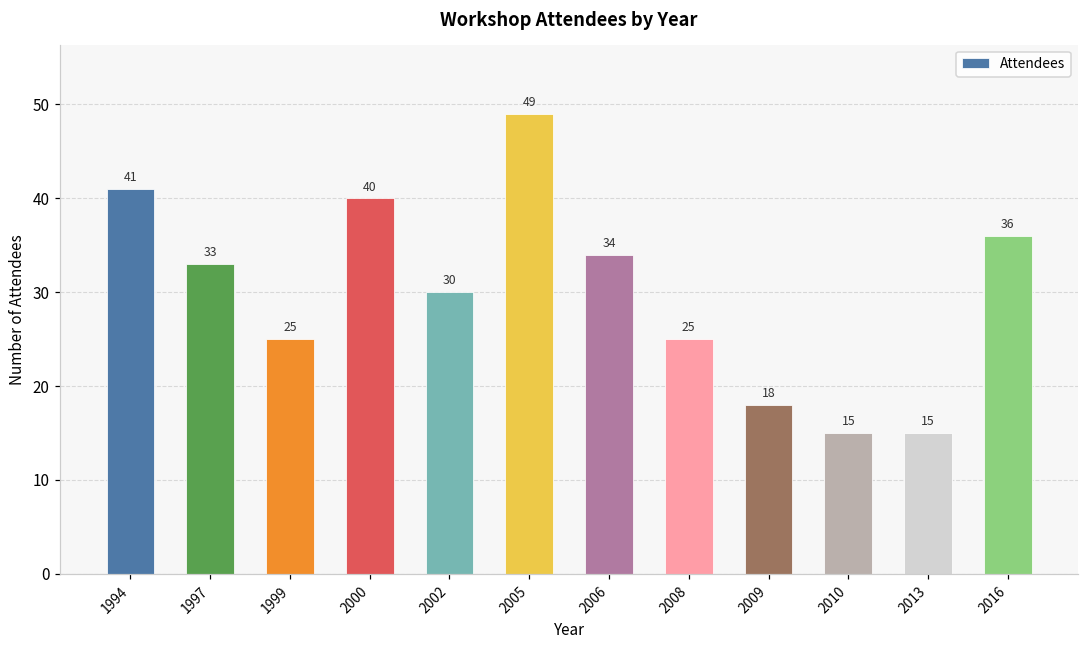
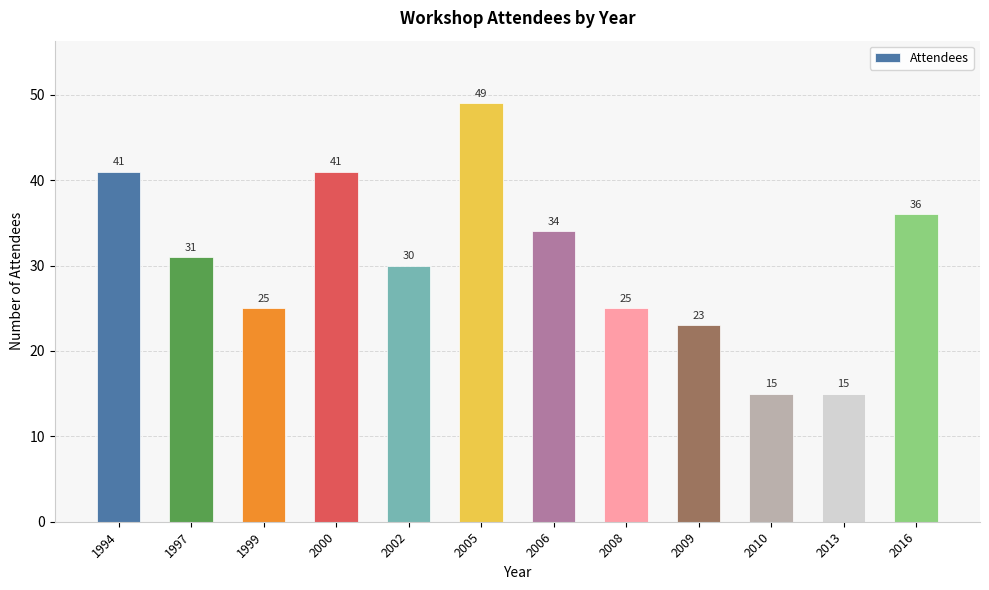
1997: 33 -> 31
2000: 40 -> 41
2009: 18 -> 23
